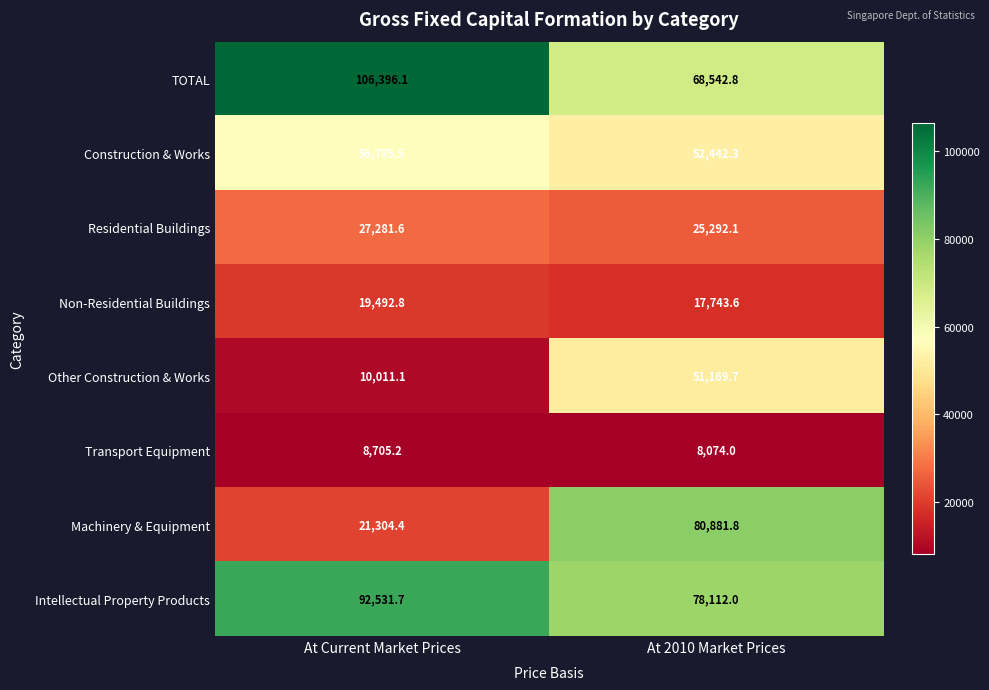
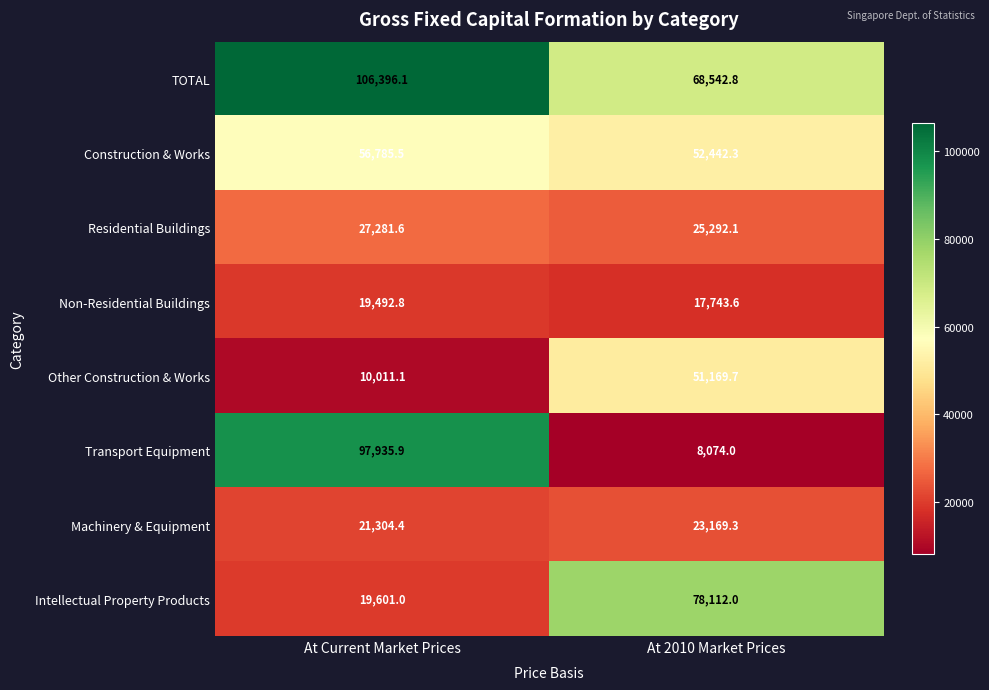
Transport Equipment, At Current Market Prices: 8,705.2 -> 97,935.9
Machinery & Equipment, At 2010 Market Prices: 80,881.8 -> 23,169.3
Intellectual Property Products, At Current Market Prices: 92,531.7 -> 19,601.0
